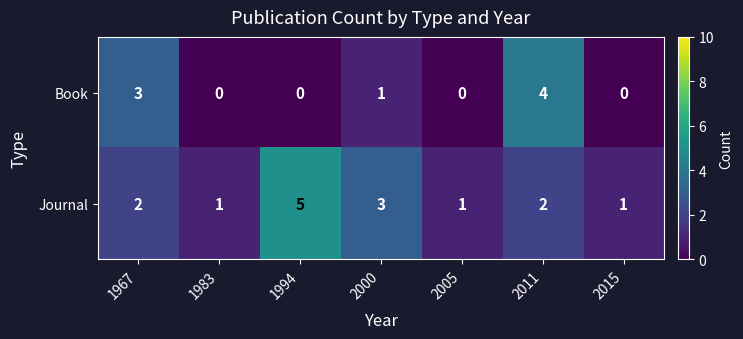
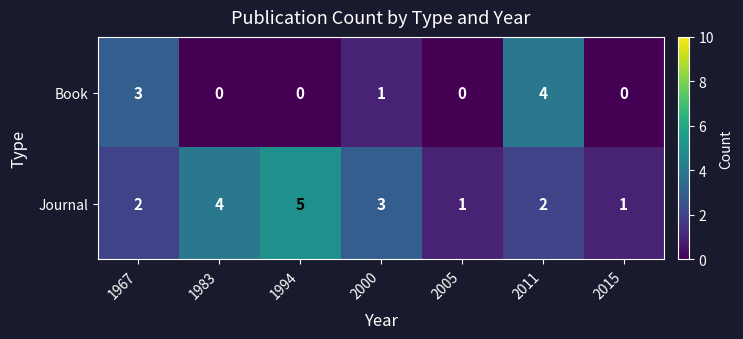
Journal, 1983: 1 -> 4
